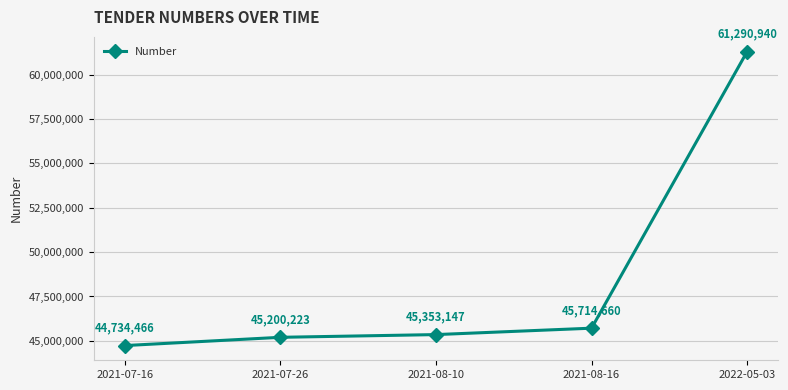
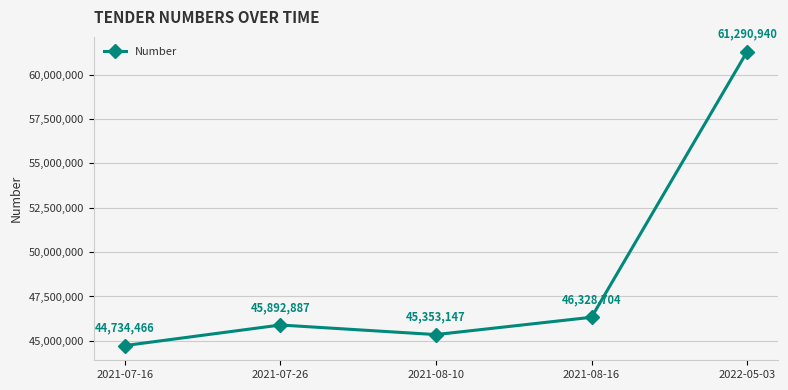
2021-07-26: 45,200,223 -> 45,892,887
2021-08-16: 45,714,660 -> 46,328,704
